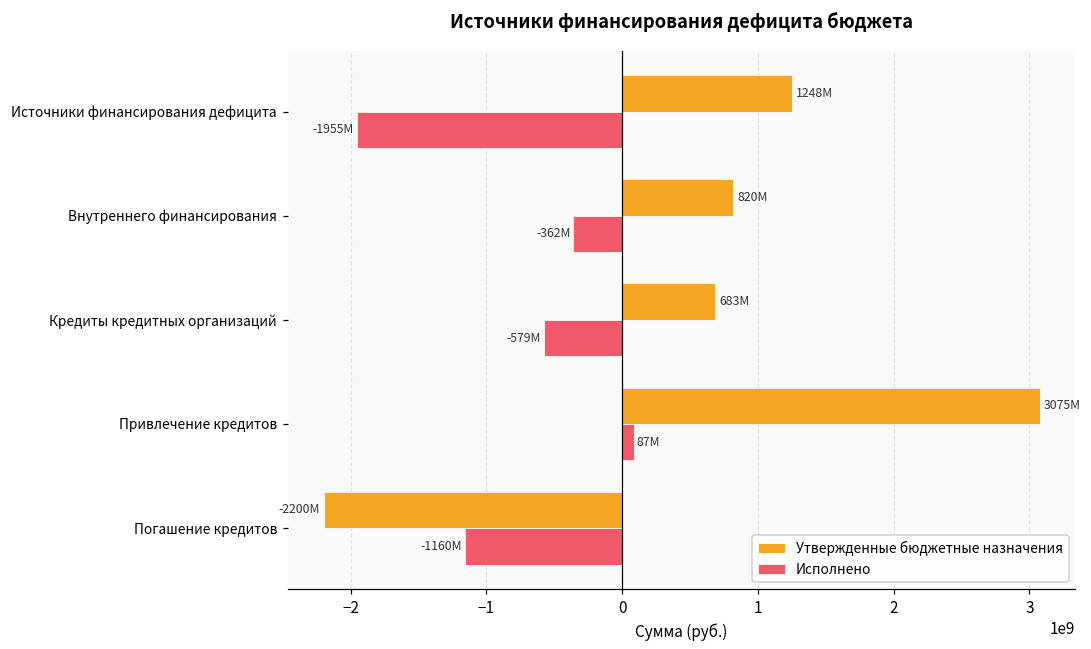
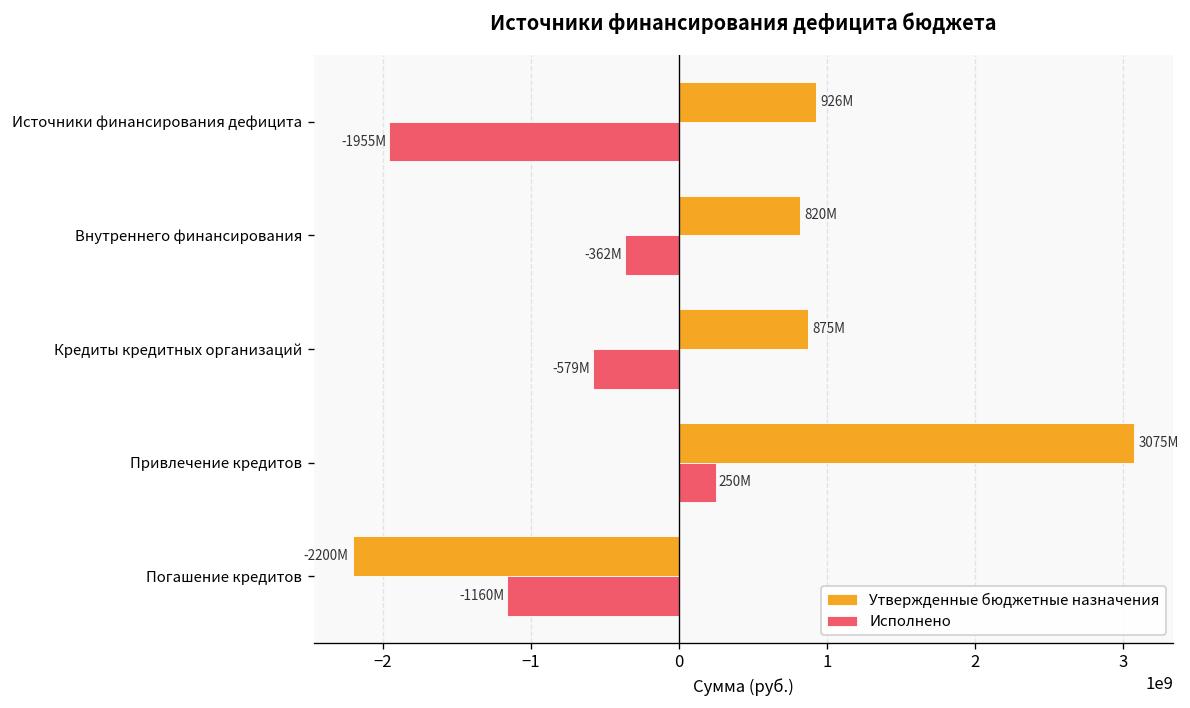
Утвержденные бюджетные назначения, Источники финансирования дефицита: 1248M -> 926M
Утвержденные бюджетные назначения, Кредиты кредитных организаций: 683M -> 875M
Исполнено, Привлечение кредитов: 87M -> 250M
